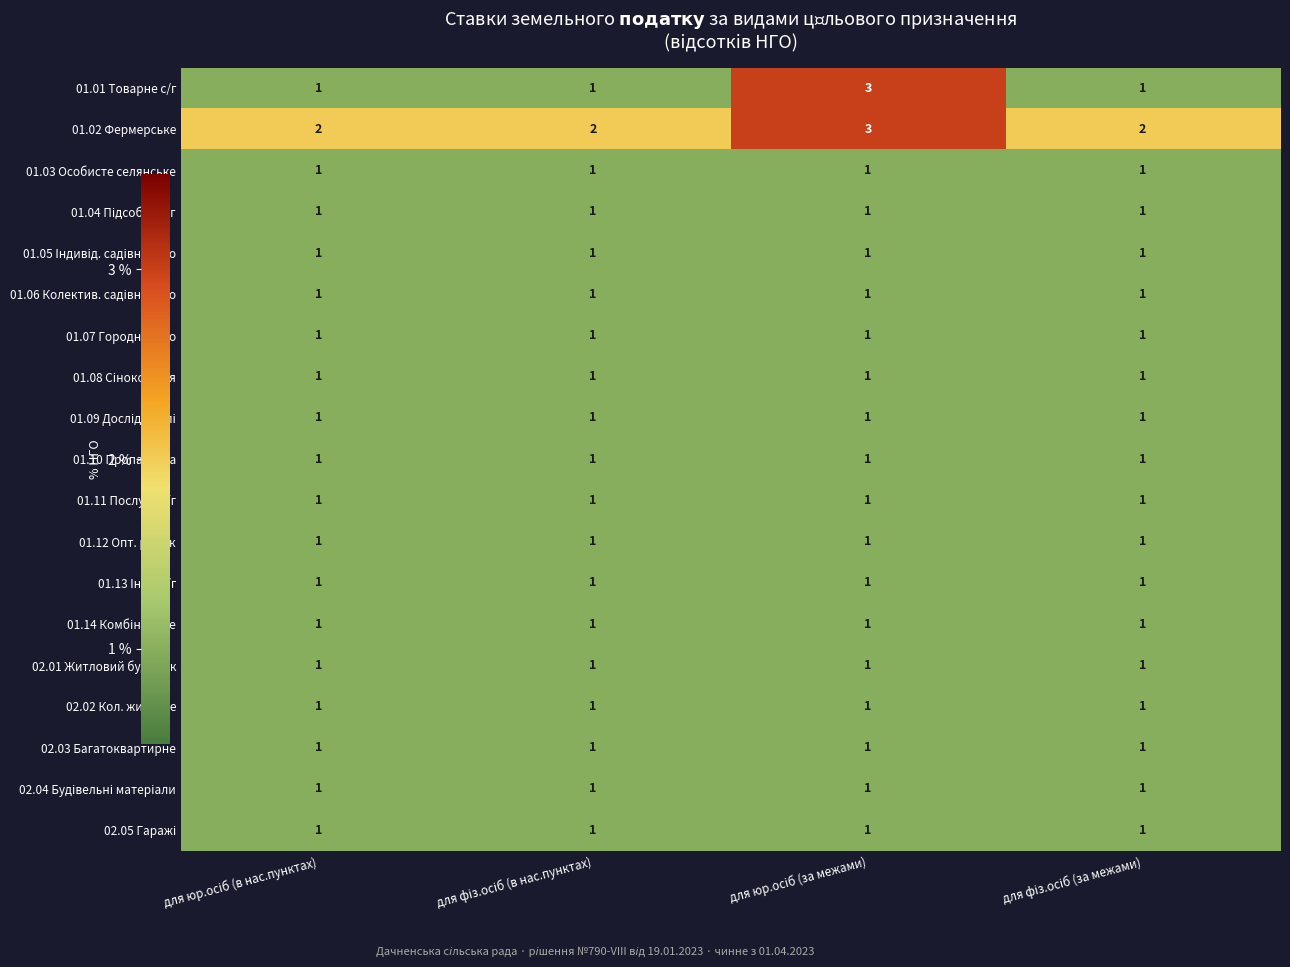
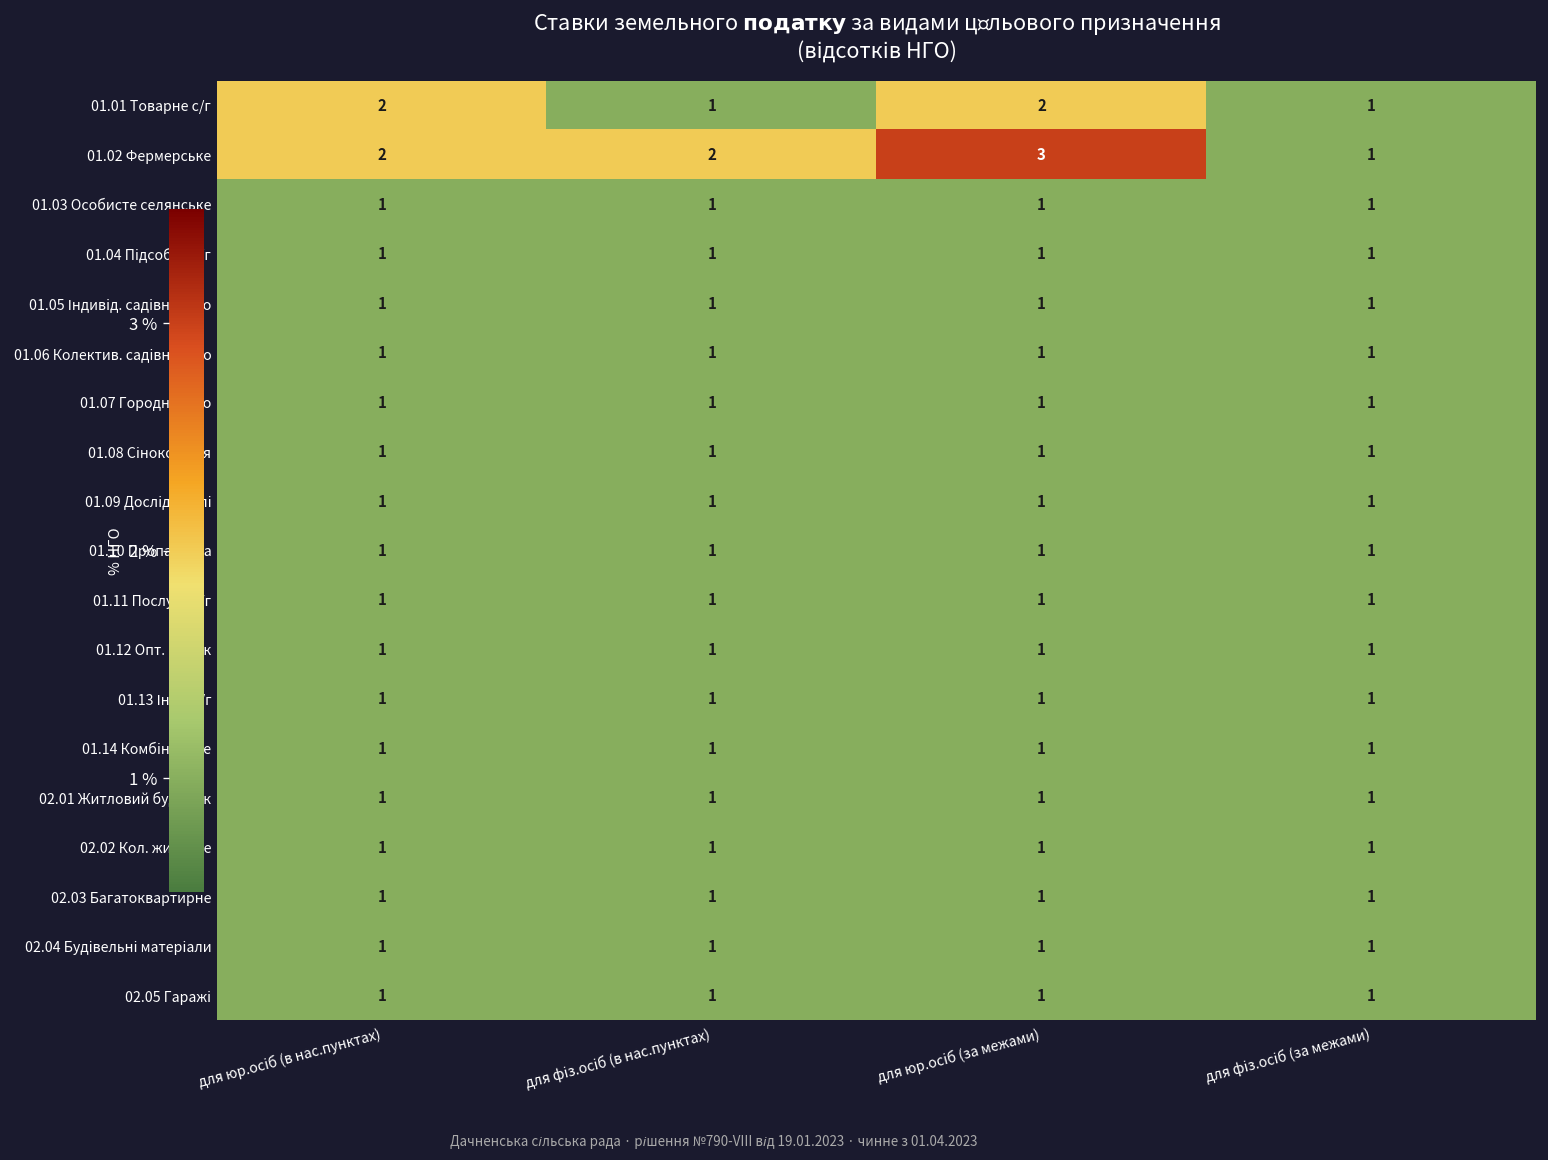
01.01 Товарне с/г, для юр.осіб (в нас.пунктах): 1 -> 2
01.01 Товарне с/г, для юр.осіб (за межами): 3 -> 2
01.02 Фермерське, для фіз.осіб (за межами): 2 -> 1
